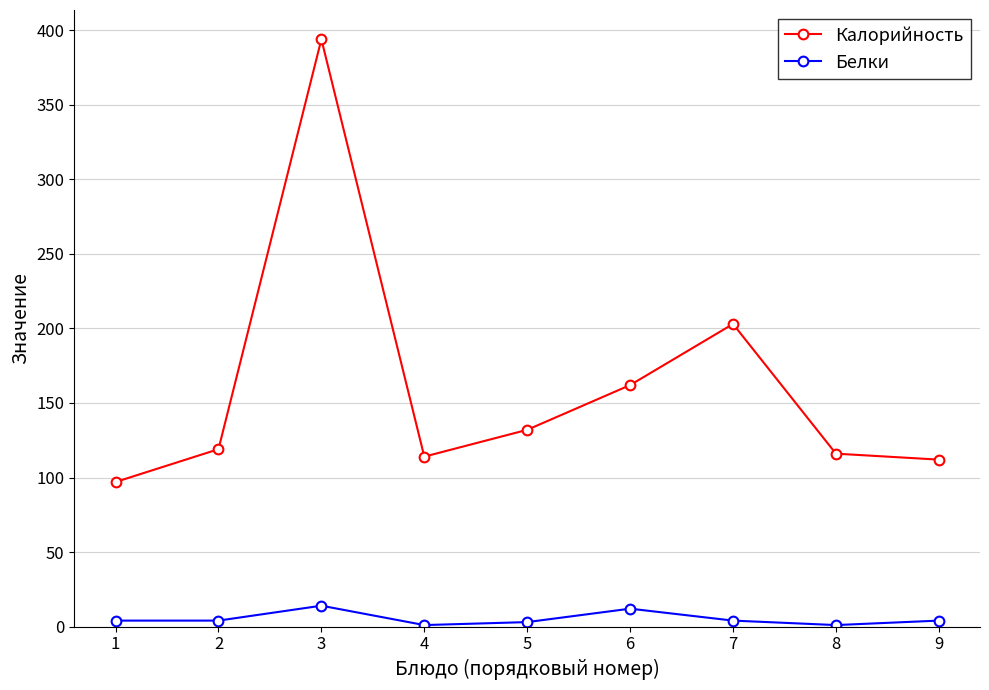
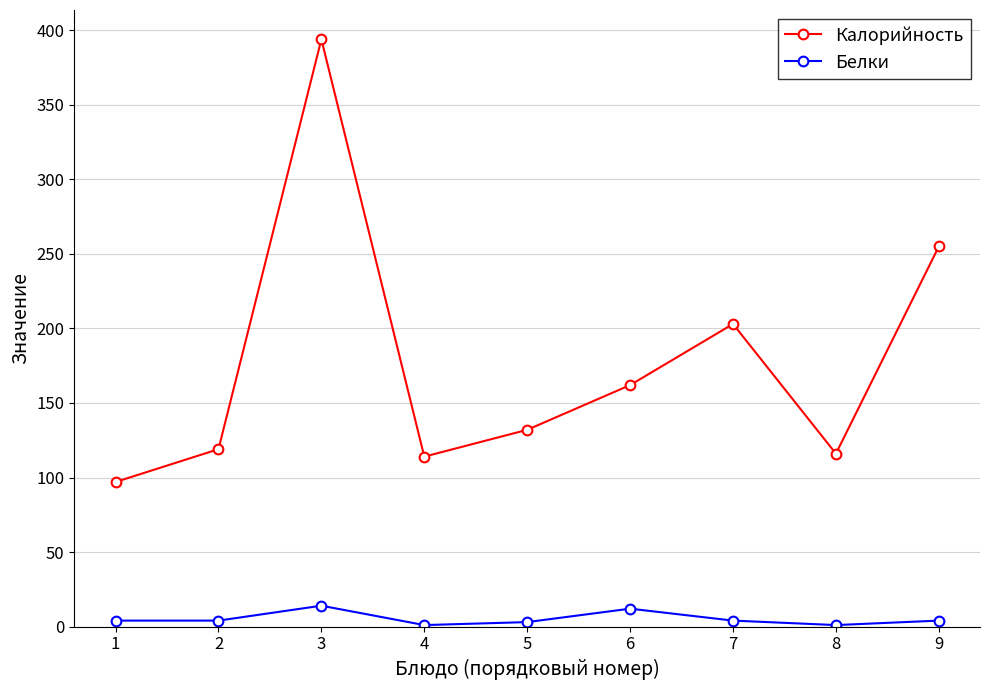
Калорийность, 9: 112 -> 255
